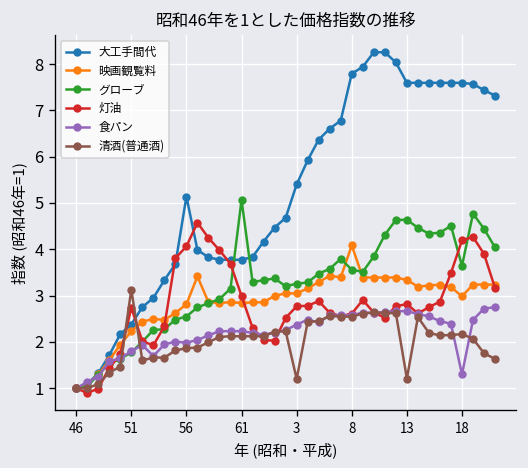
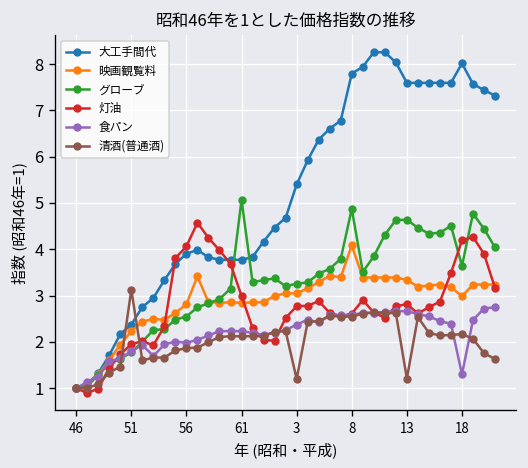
灯油, 51: 2.7 -> 2.0
大工手間代, 56: 5.1 -> 3.9
グローブ, 8: 3.6 -> 4.9
大工手間代, 18: 7.6 -> 8.0
